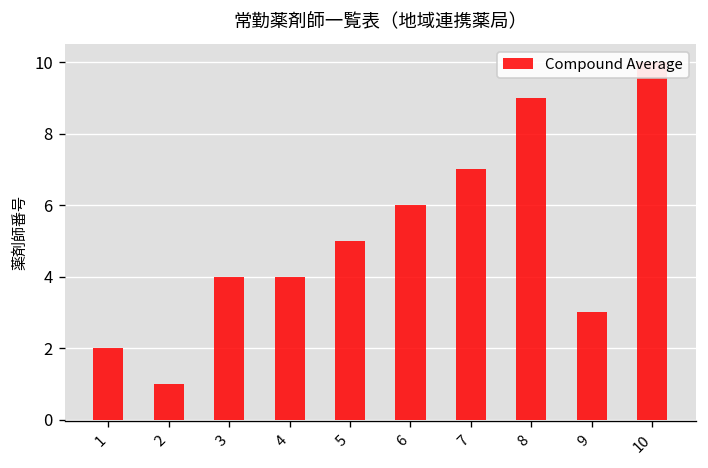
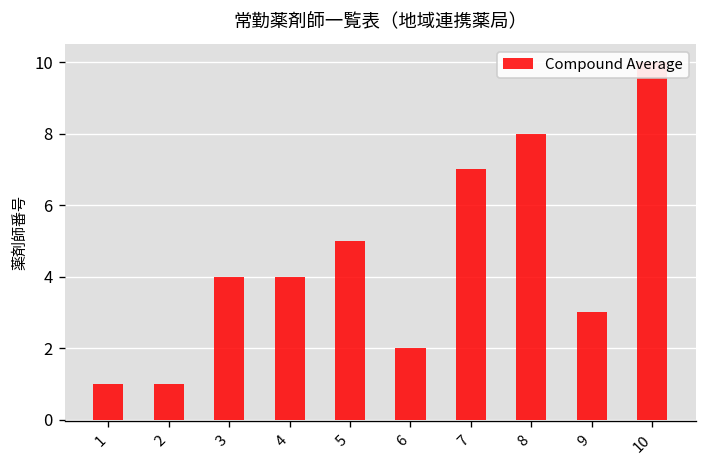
1: 2 -> 1
6: 6 -> 2
8: 9 -> 8
